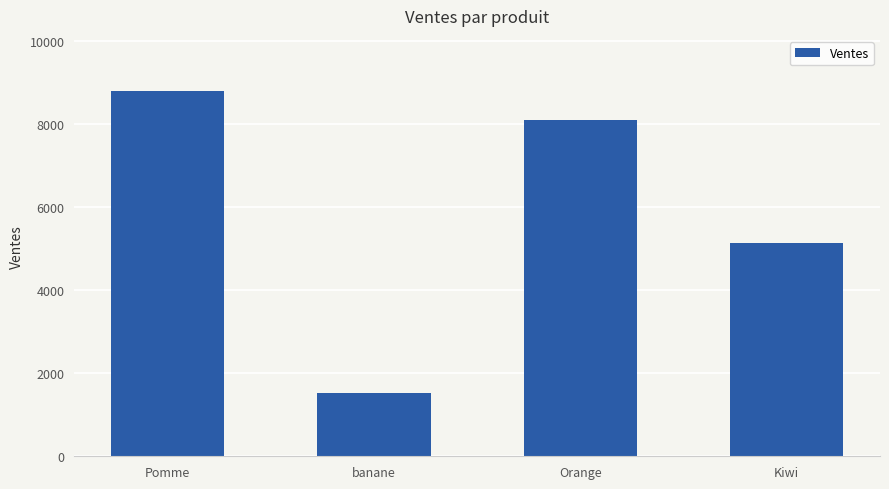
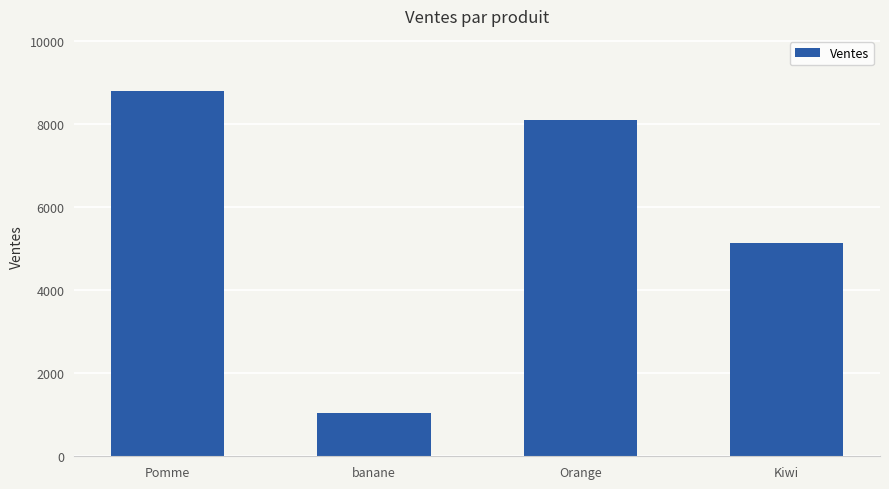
banane: 1500 -> 1000
